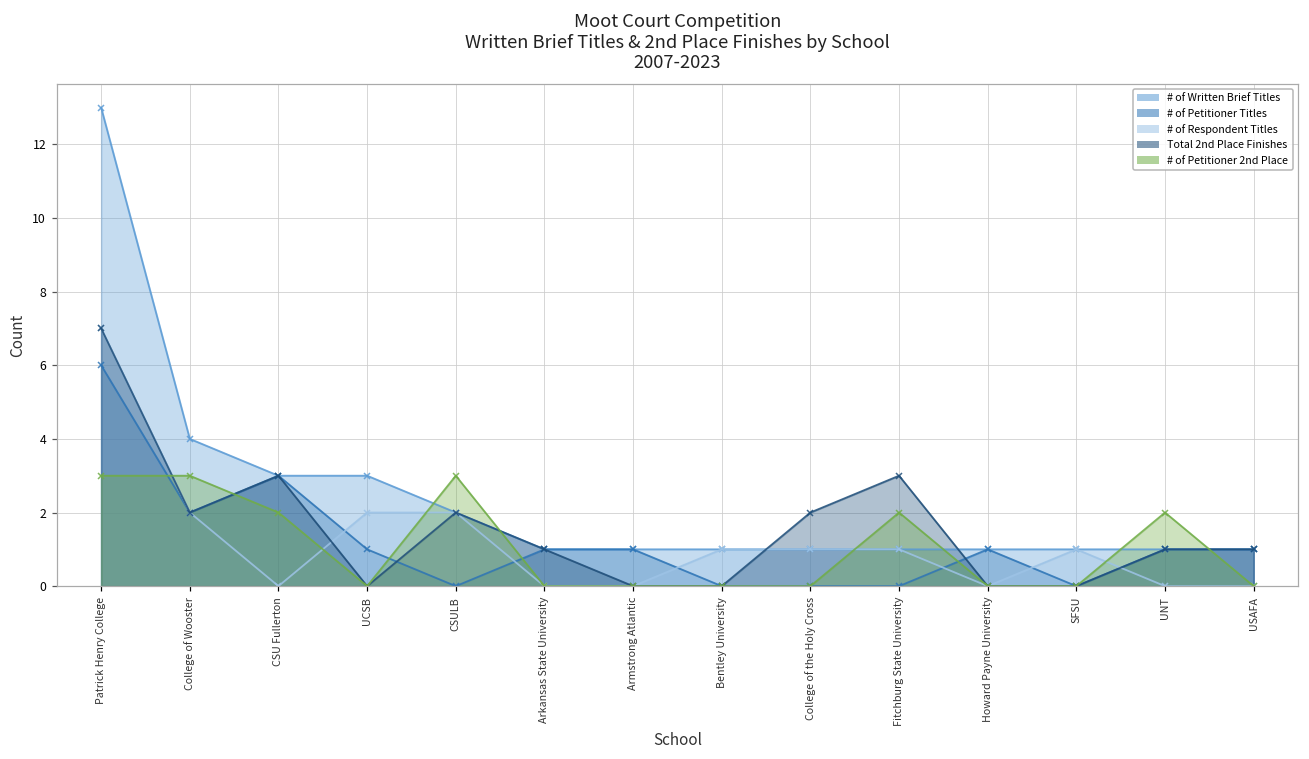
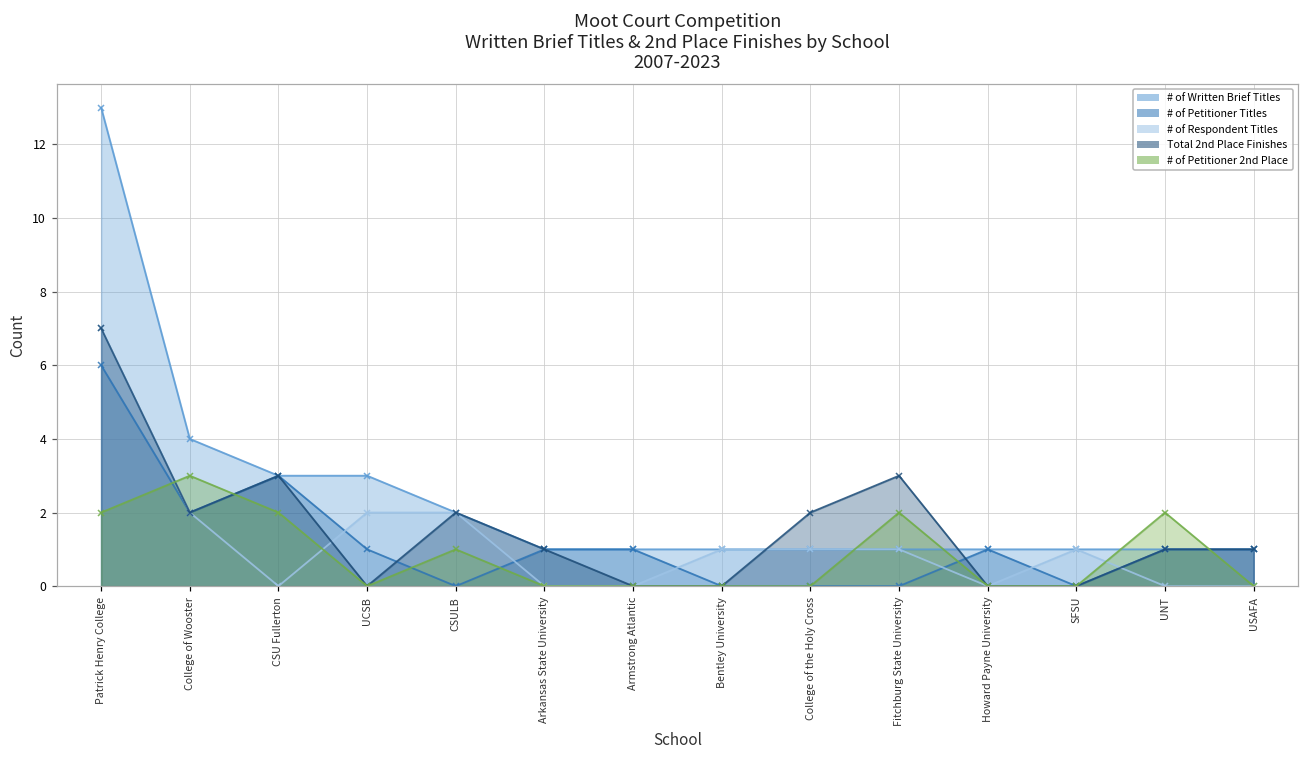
# of Petitioner 2nd Place, Patrick Henry College: 3 -> 2
# of Petitioner 2nd Place, CSULB: 3 -> 1
